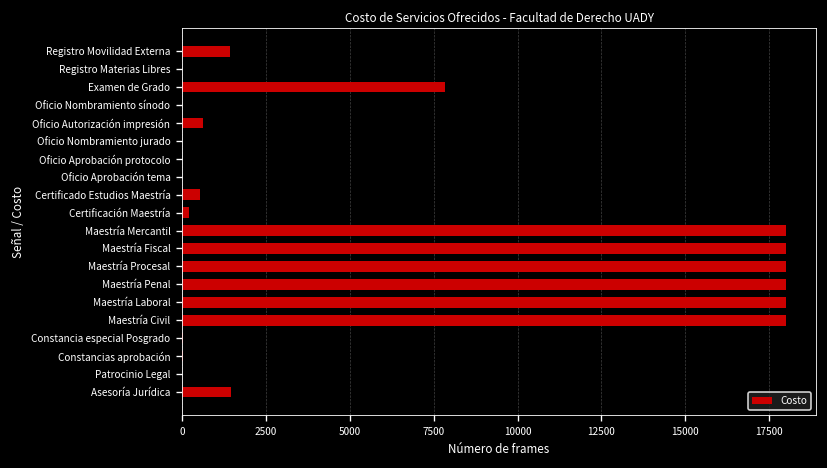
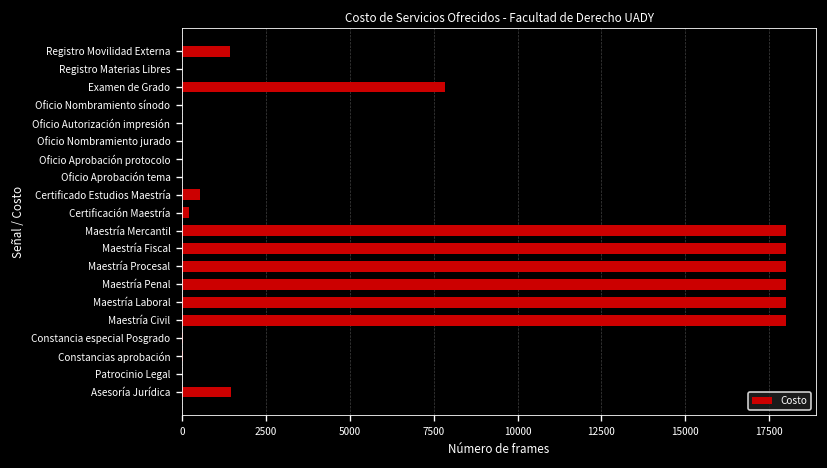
Oficio Autorización impresión: 600 -> 0
